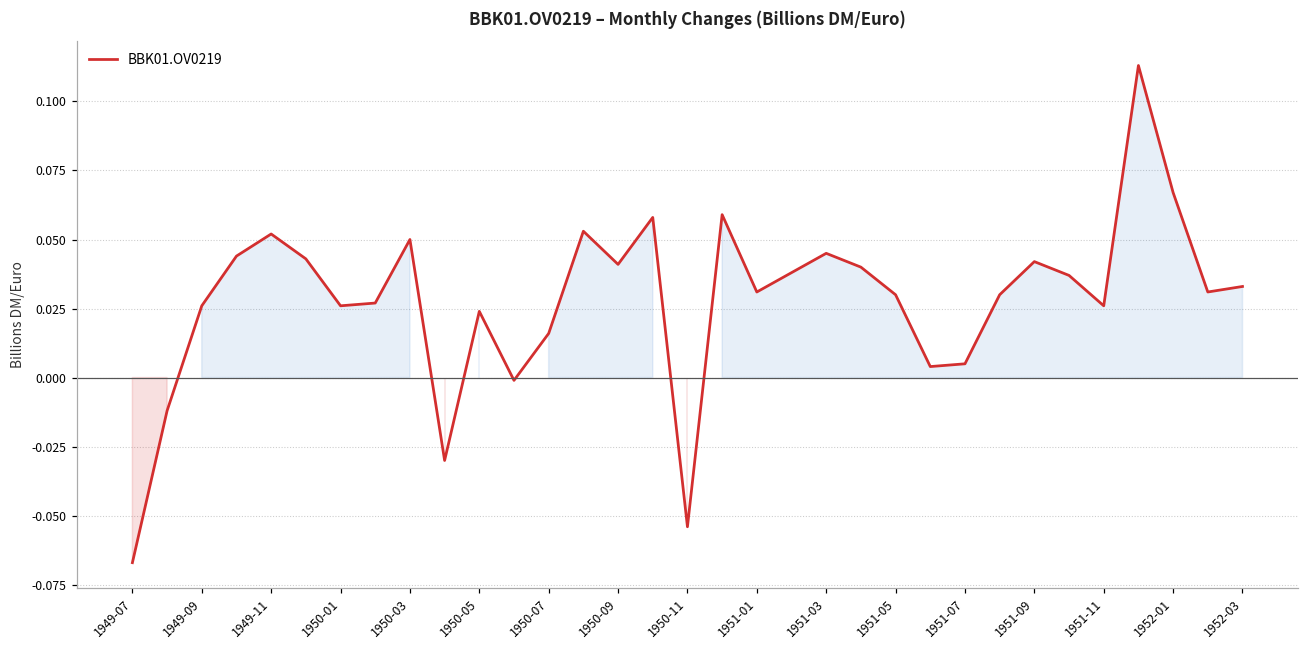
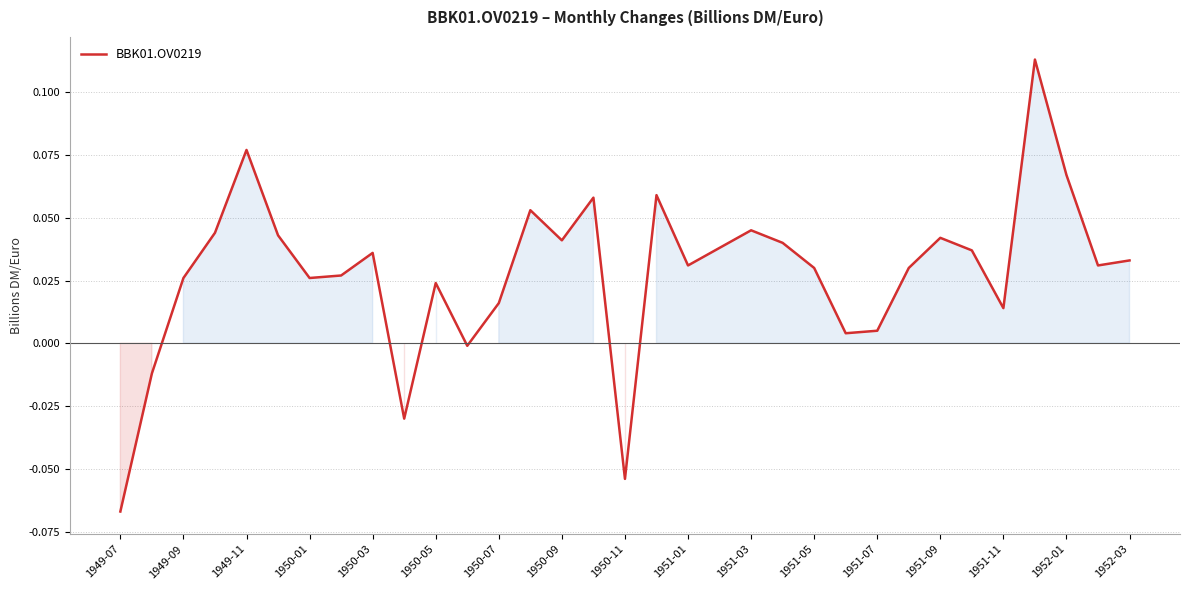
1949-11: 0.052 -> 0.077
1950-03: 0.050 -> 0.036
1951-11: 0.026 -> 0.014
